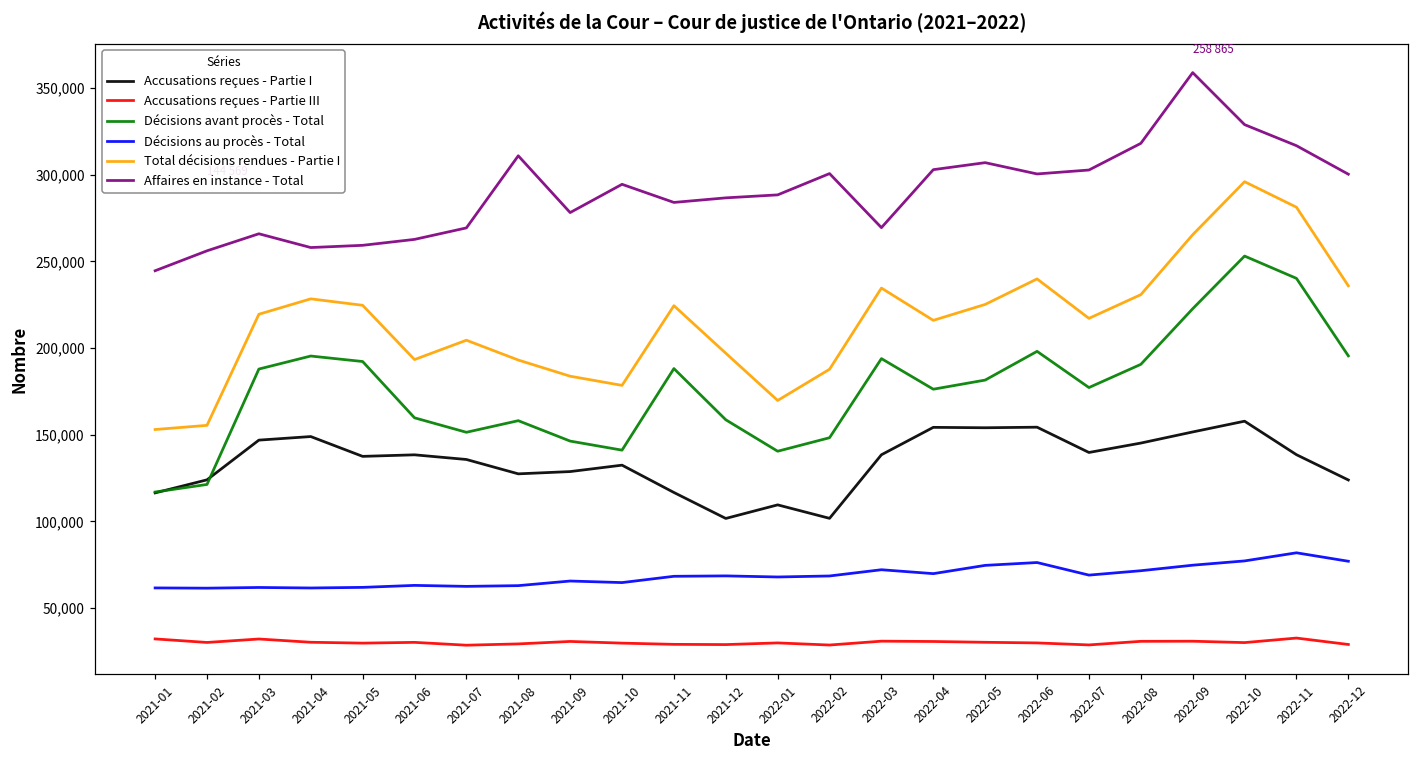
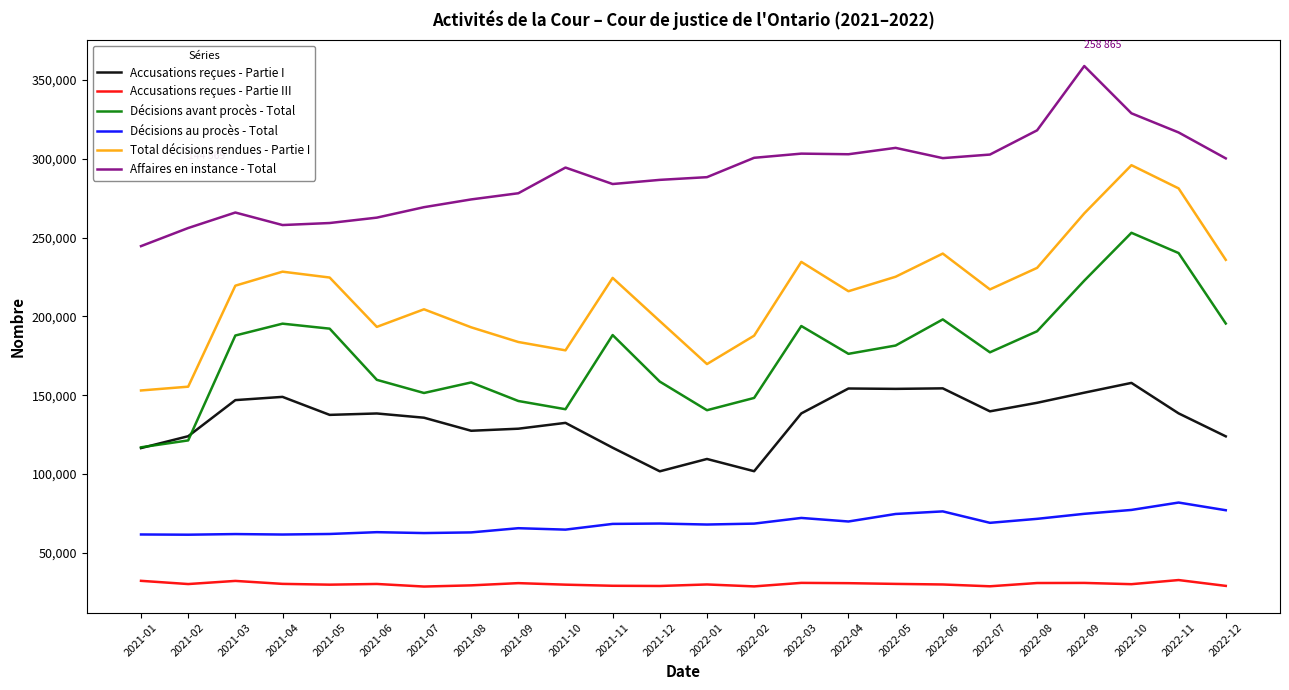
Affaires en instance - Total, 2021-08: 311,000 -> 274,000
Affaires en instance - Total, 2022-03: 269,000 -> 303,000
